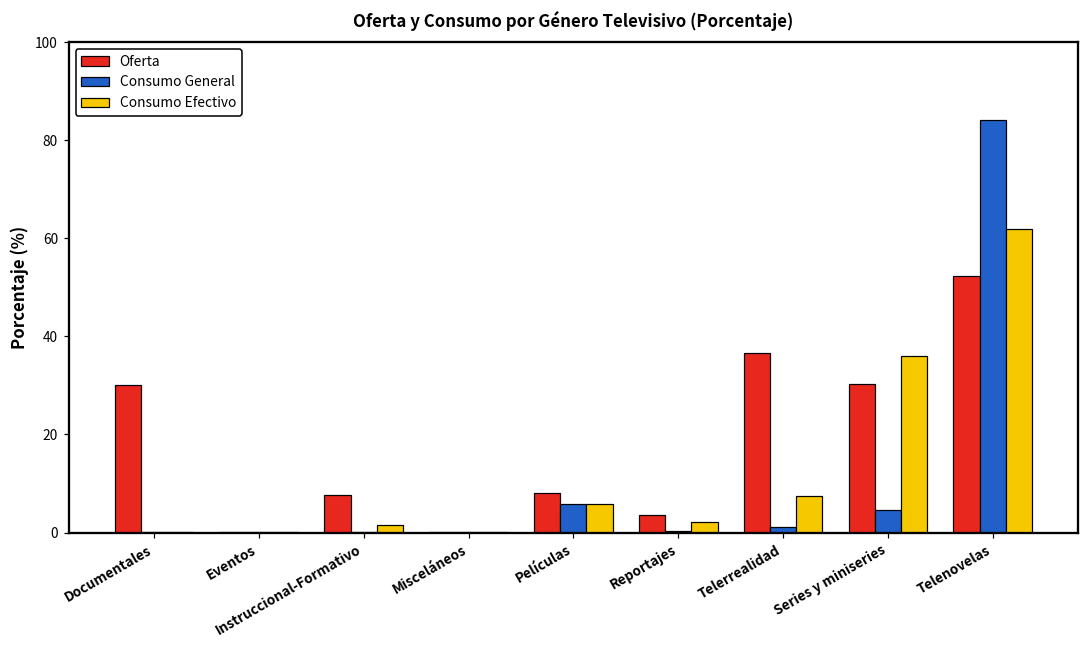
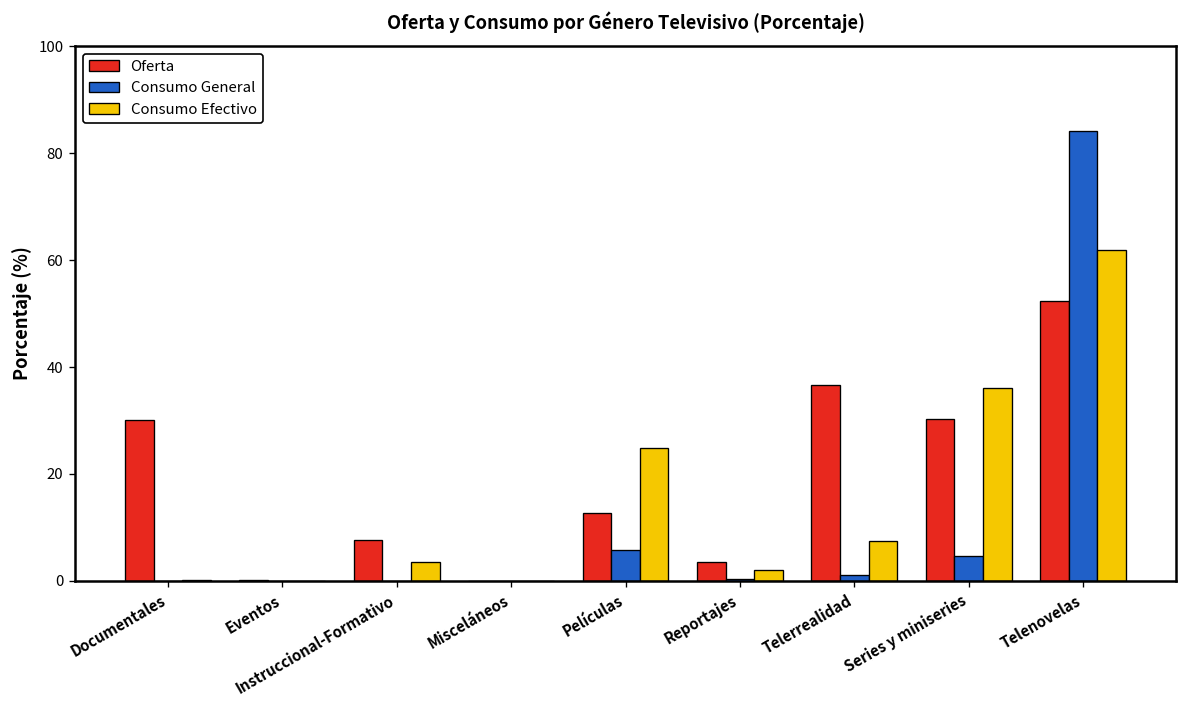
Consumo Efectivo, Instruccional-Formativo: 2 -> 4
Oferta, Películas: 8 -> 13
Consumo Efectivo, Películas: 6 -> 25
